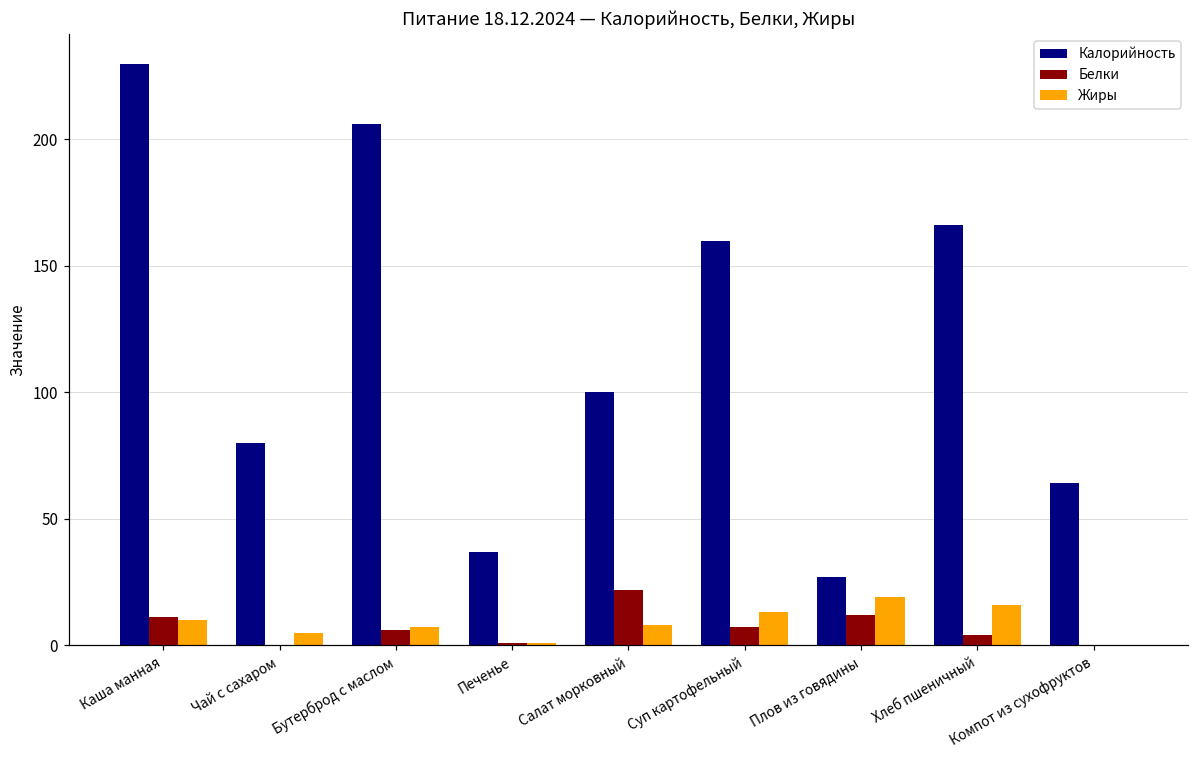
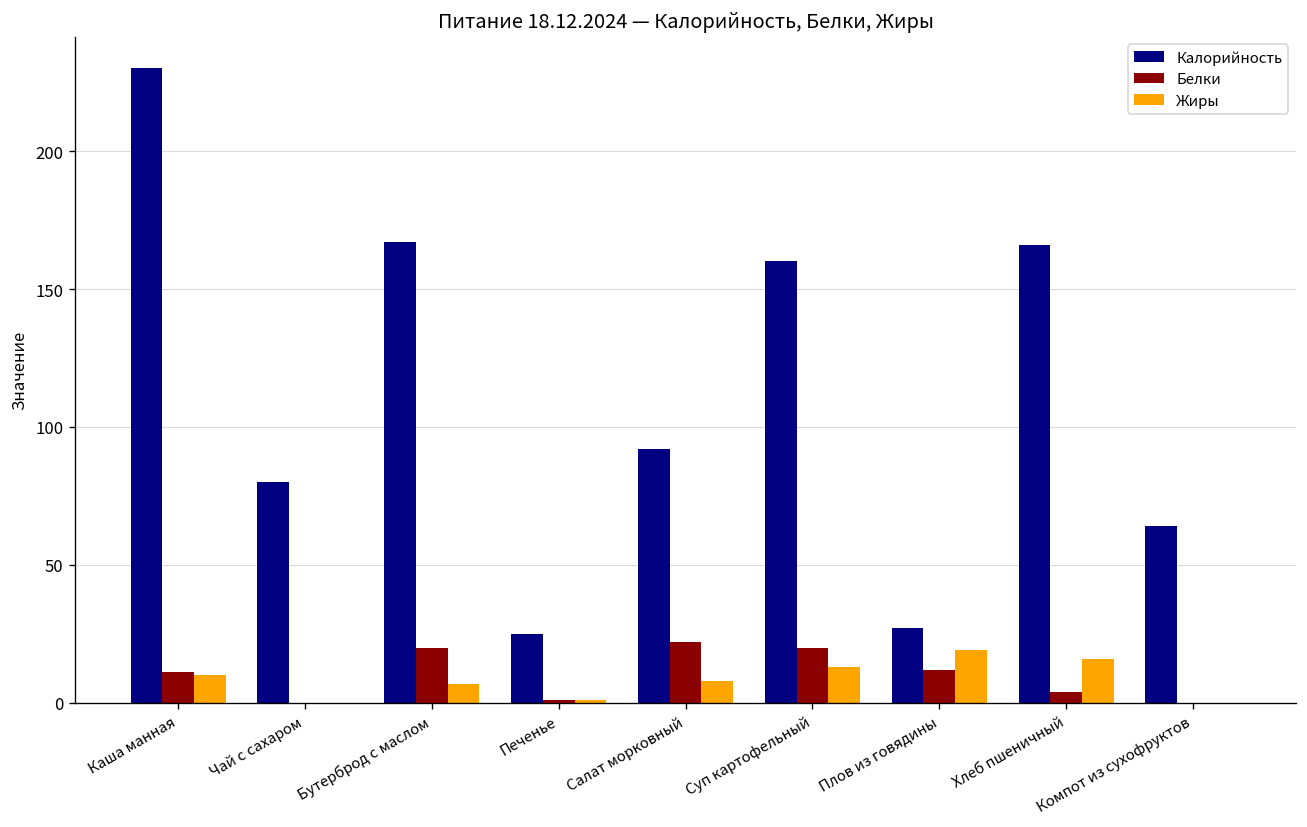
Жиры, Чай с сахаром: 5 -> 0
Калорийность, Бутерброд с маслом: 206 -> 167
Белки, Бутерброд с маслом: 6 -> 20
Калорийность, Печенье: 37 -> 25
Калорийность, Салат морковный: 100 -> 92
Белки, Суп картофельный: 7 -> 20
